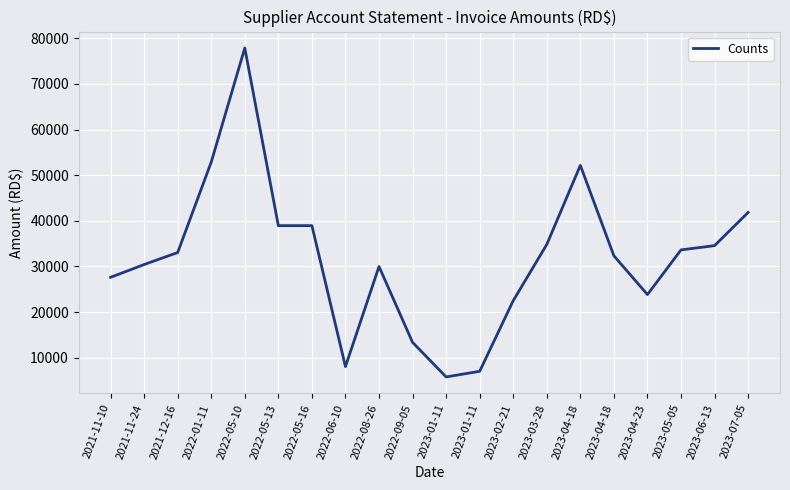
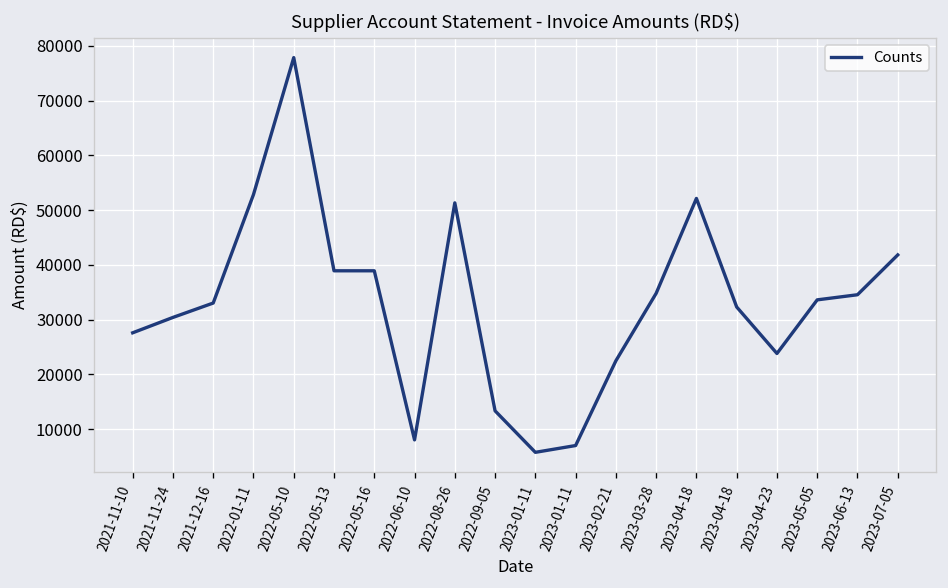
2022-08-26: 30000 -> 51000
